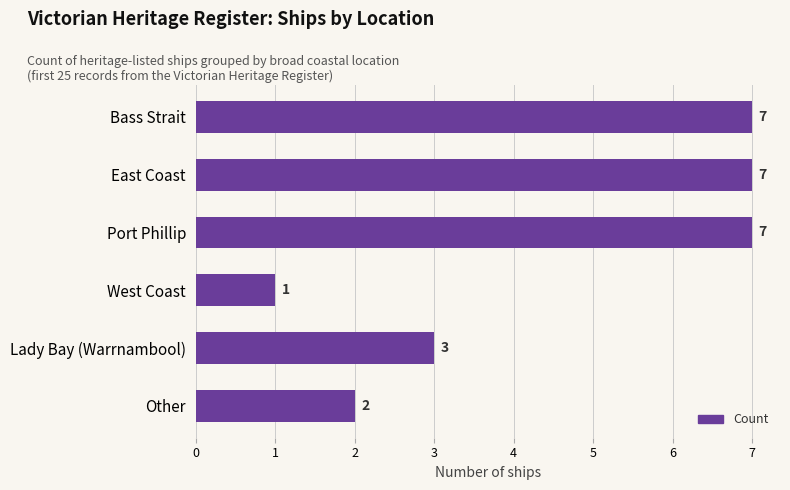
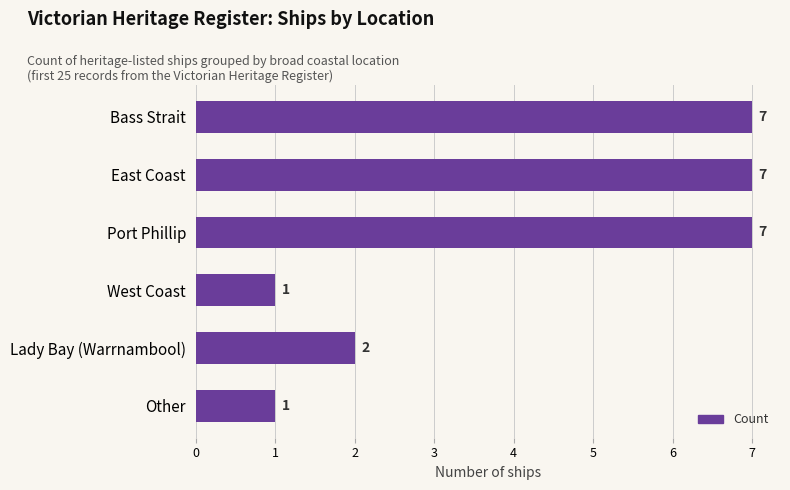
Lady Bay (Warrnambool): 3 -> 2
Other: 2 -> 1
